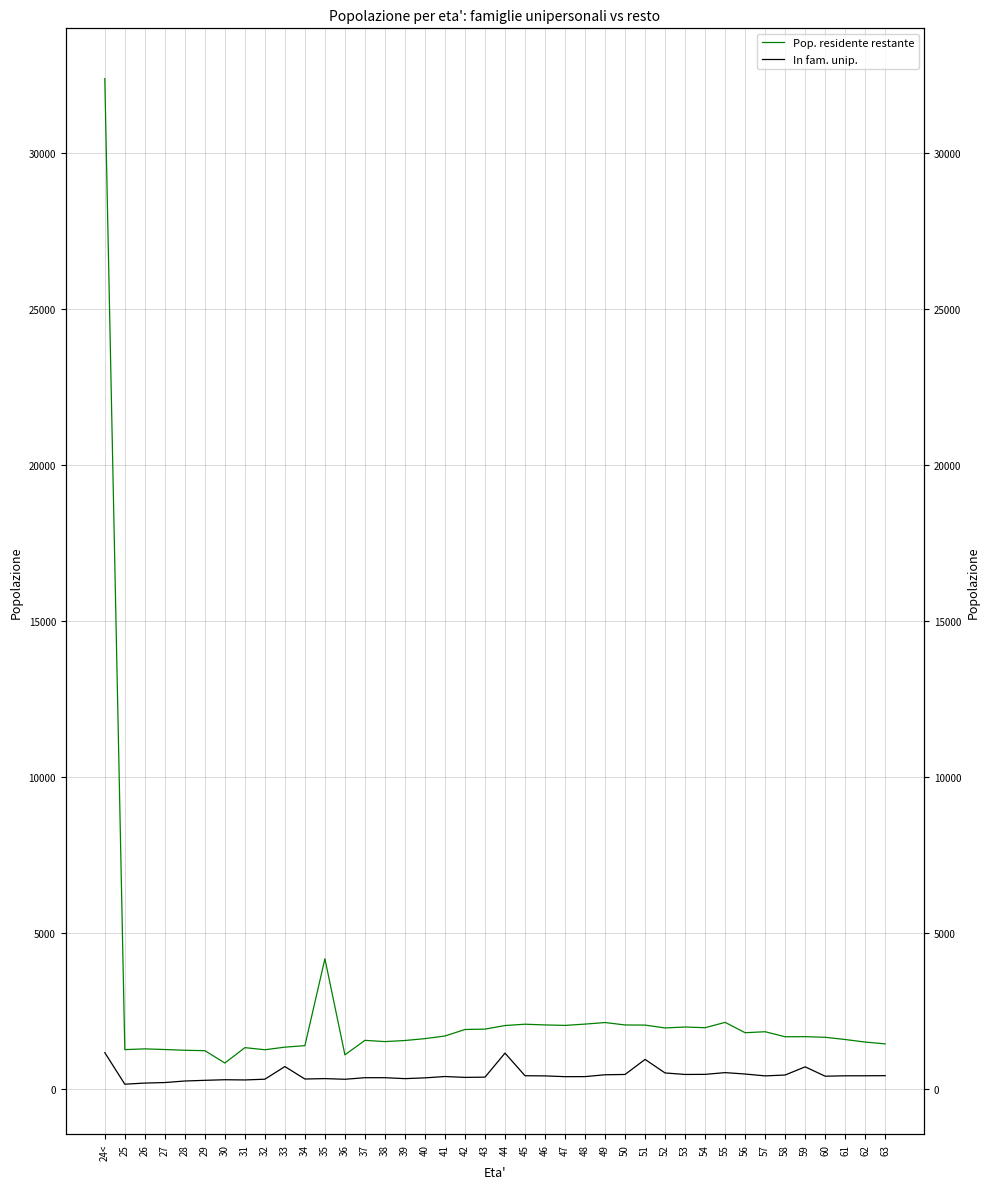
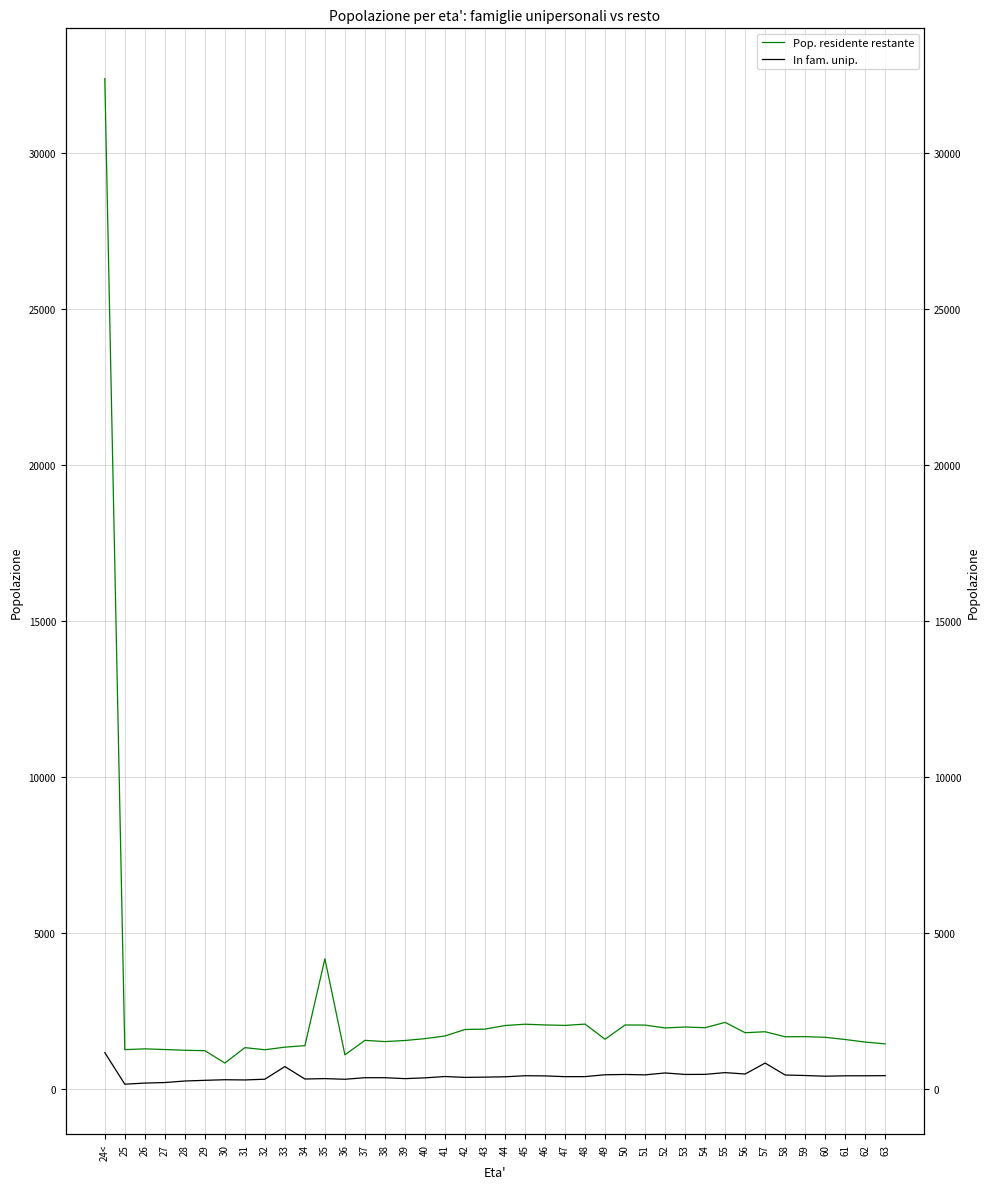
In fam. unip., 44: 1100 -> 400
Pop. residente restante, 49: 2100 -> 1600
In fam. unip., 51: 900 -> 400
In fam. unip., 57: 400 -> 800
In fam. unip., 59: 700 -> 400
